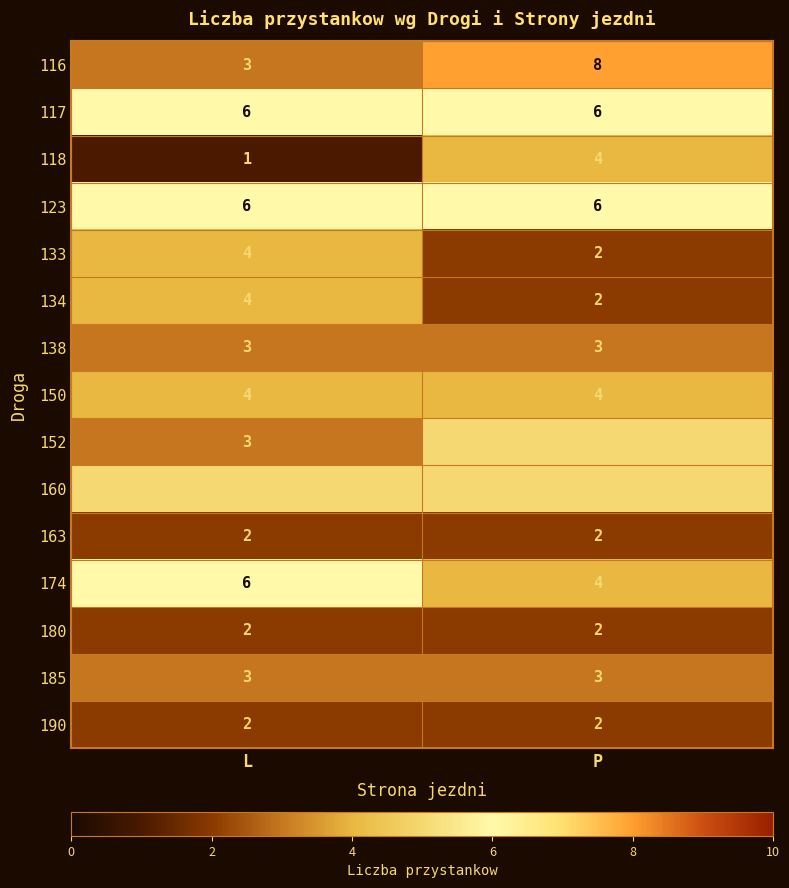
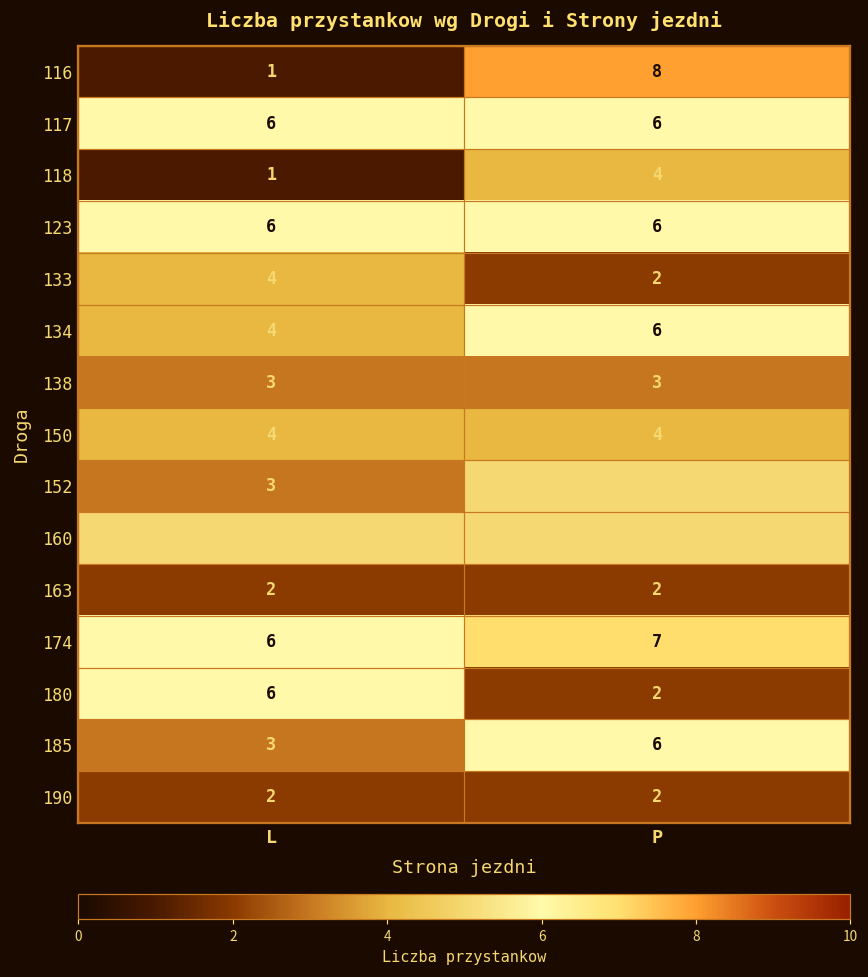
116, L: 3 -> 1
134, P: 2 -> 6
174, P: 4 -> 7
180, L: 2 -> 6
185, P: 3 -> 6
